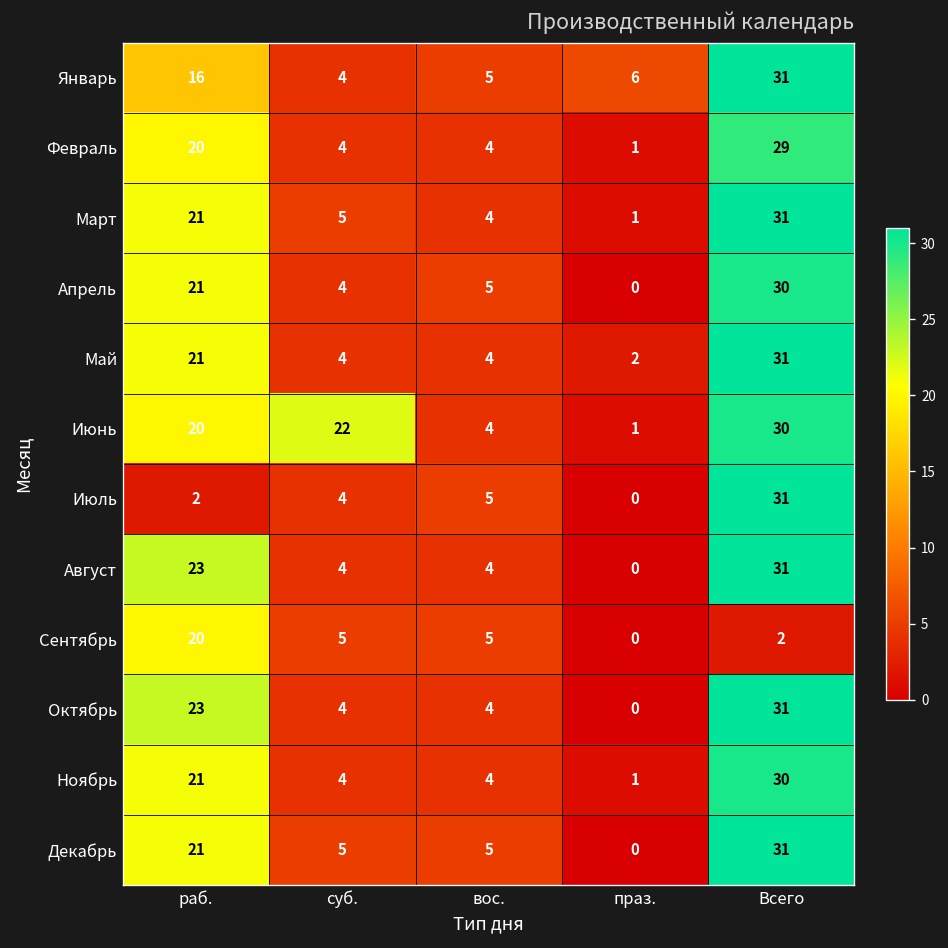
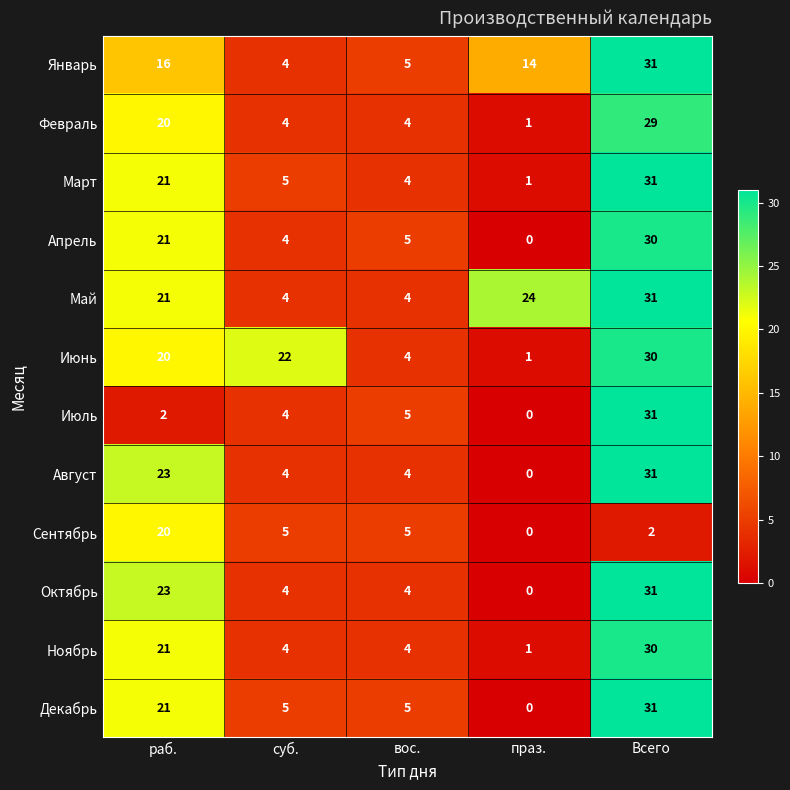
Январь, праз.: 6 -> 14
Май, праз.: 2 -> 24
